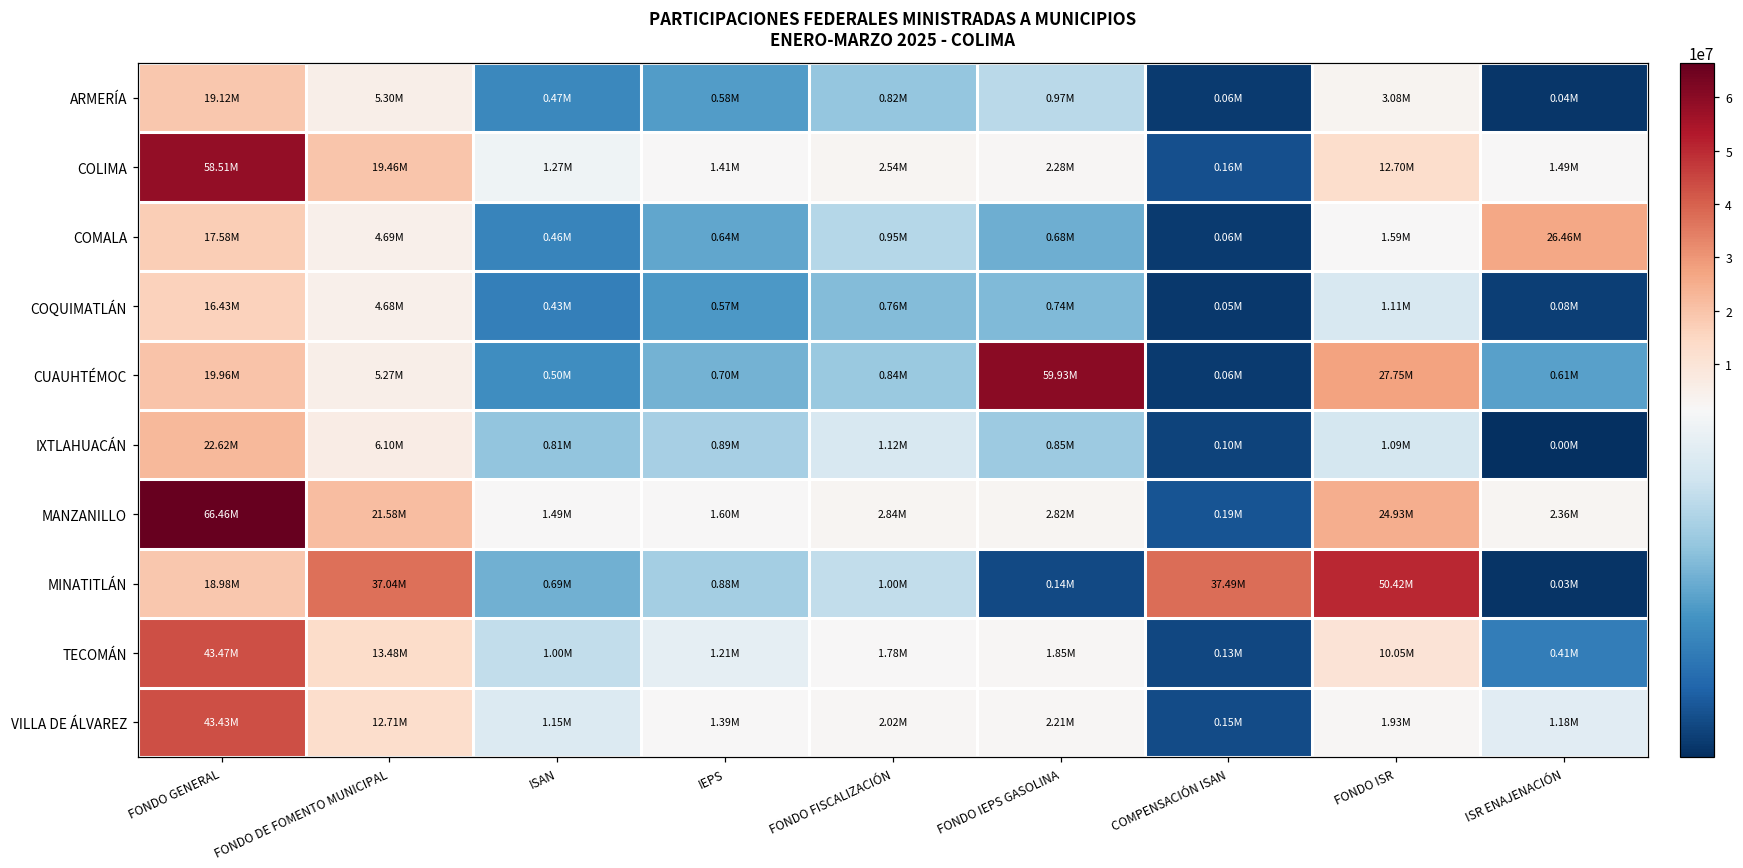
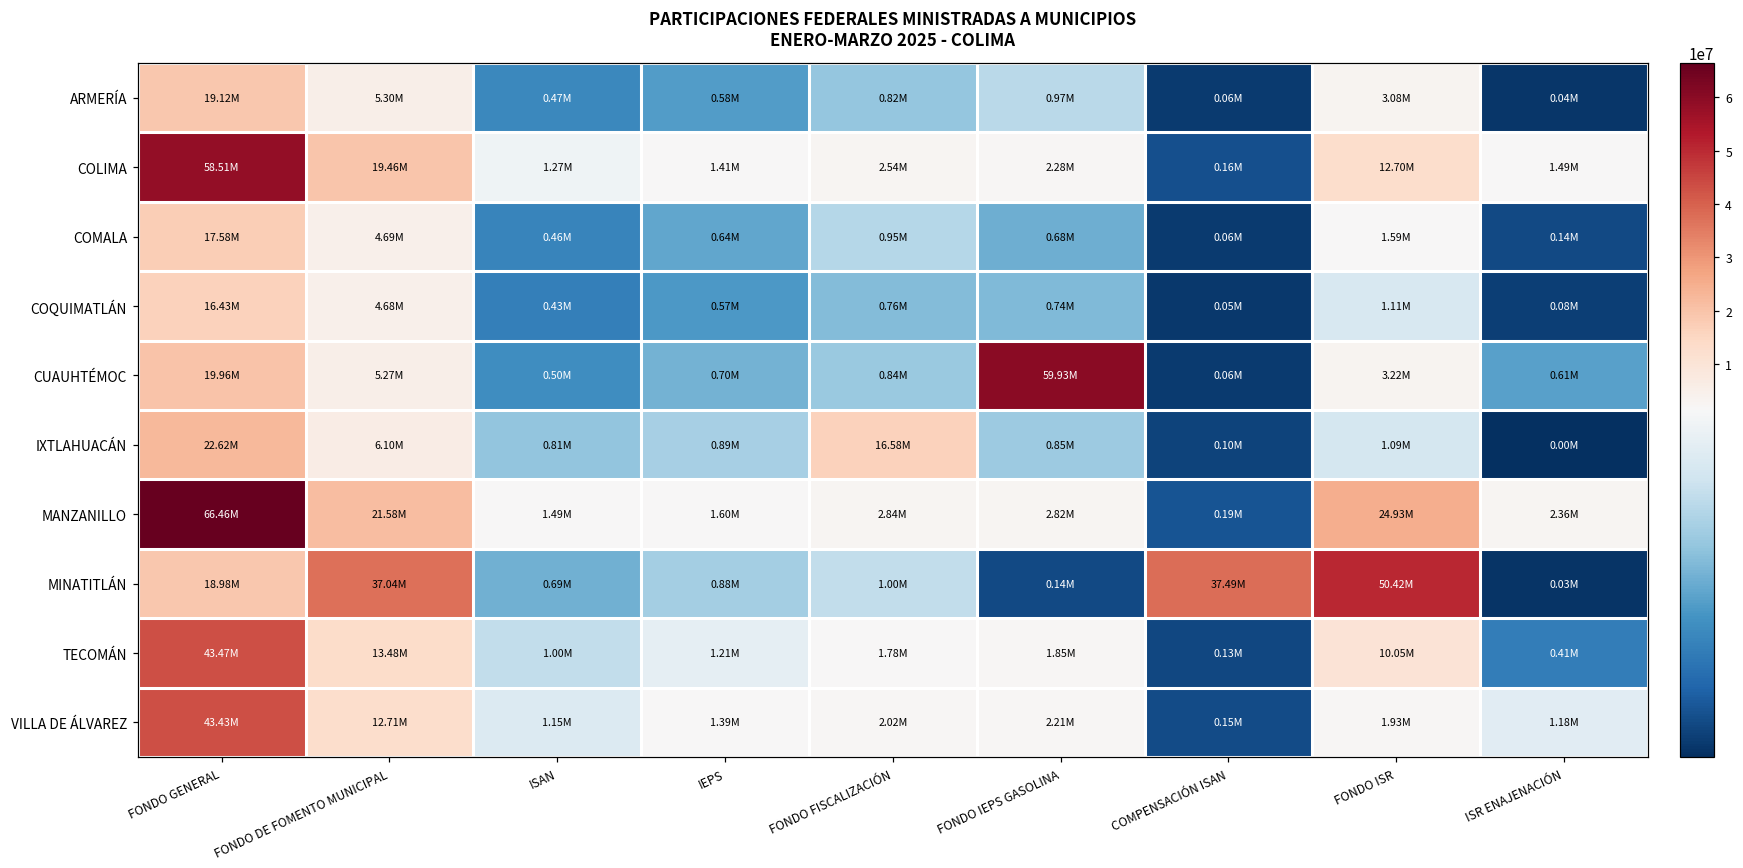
COMALA, ISR ENAJENACIÓN: 26.46M -> 0.14M
CUAUHTÉMOC, FONDO ISR: 27.75M -> 3.22M
IXTLAHUACÁN, FONDO FISCALIZACIÓN: 1.12M -> 16.58M
